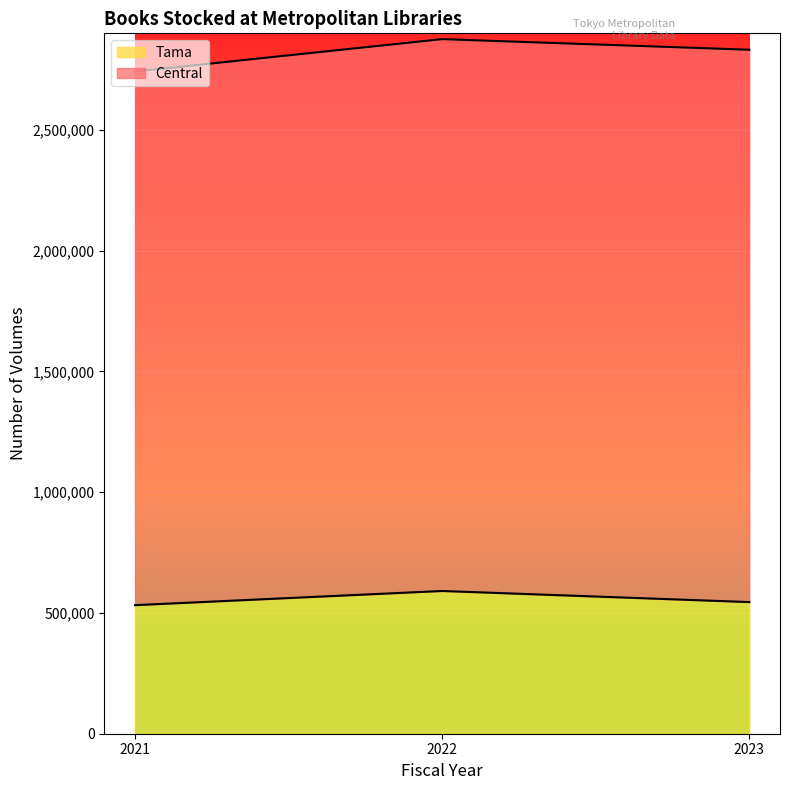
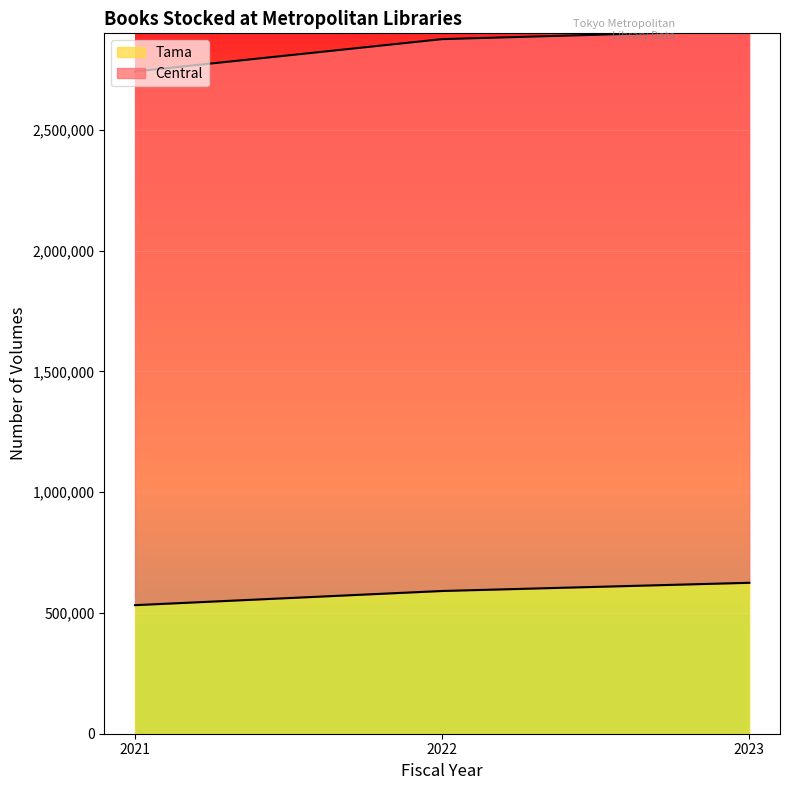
Tama, 2023: 550,000 -> 620,000
